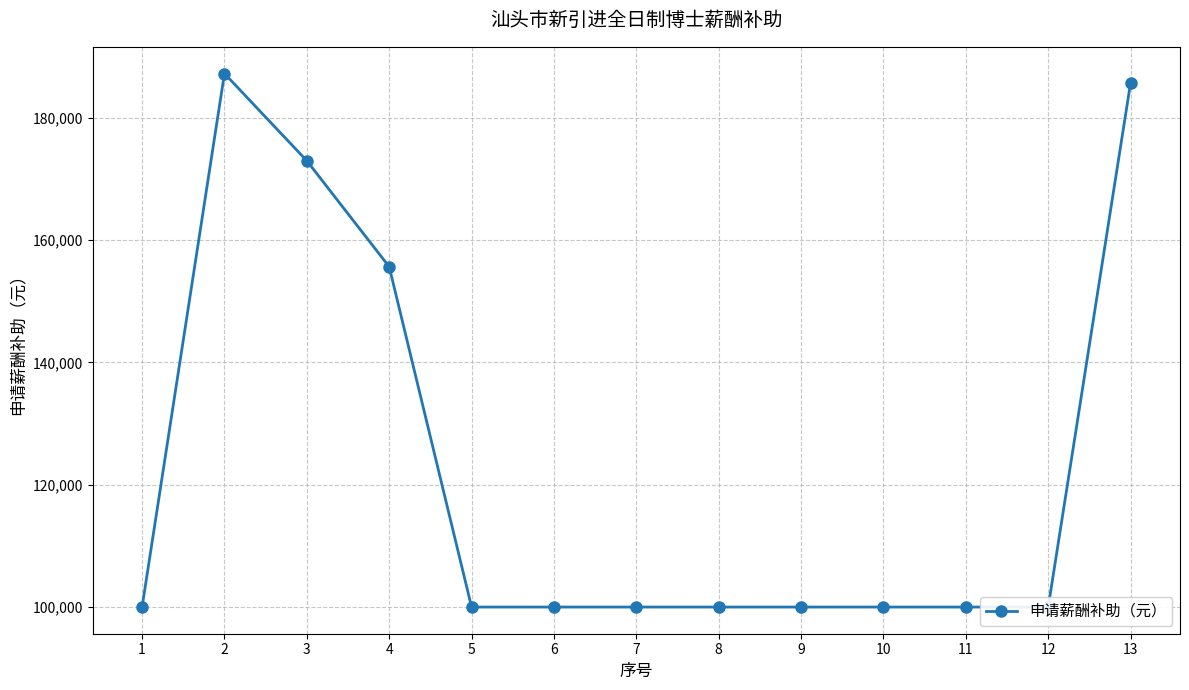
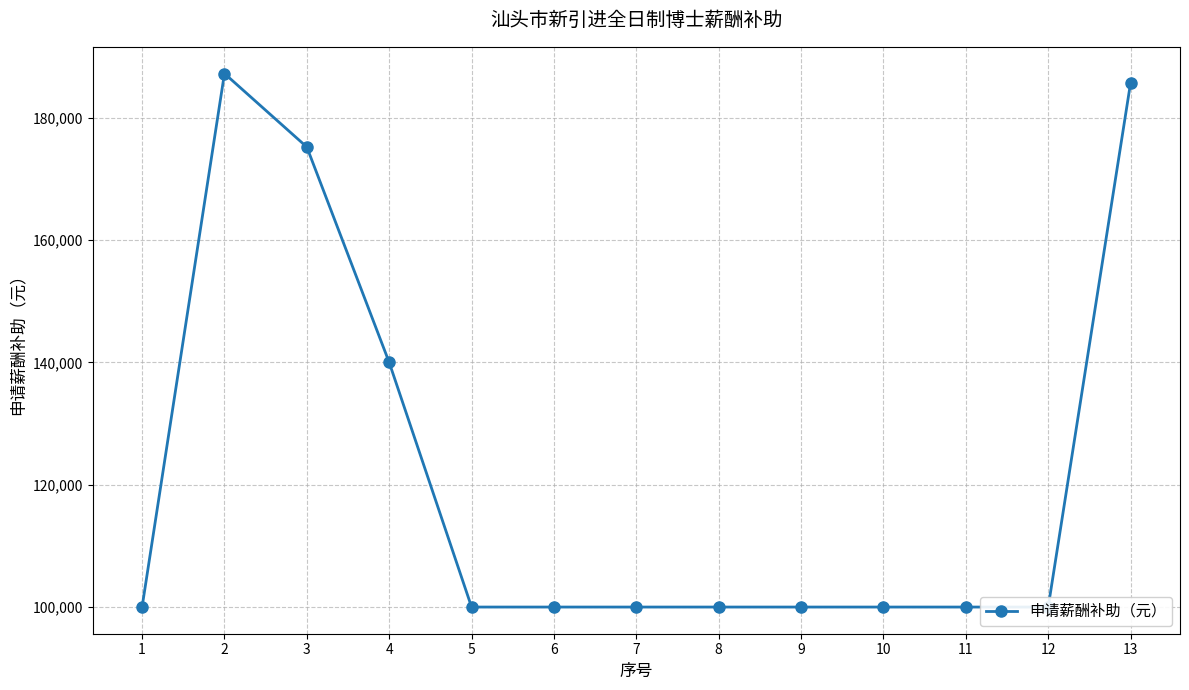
3: 173,000 -> 175,000
4: 156,000 -> 140,000
